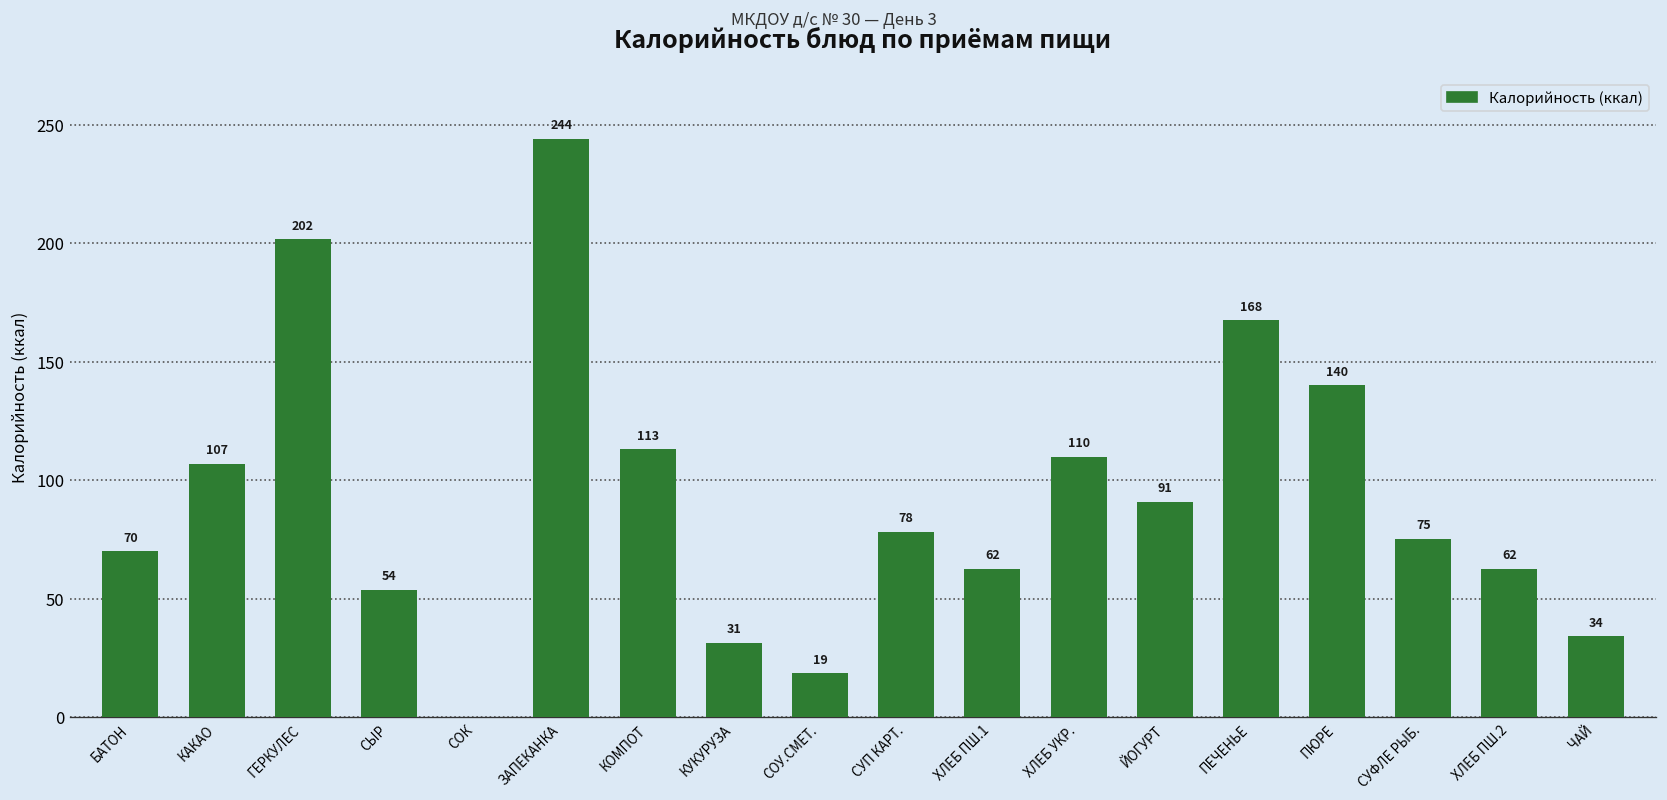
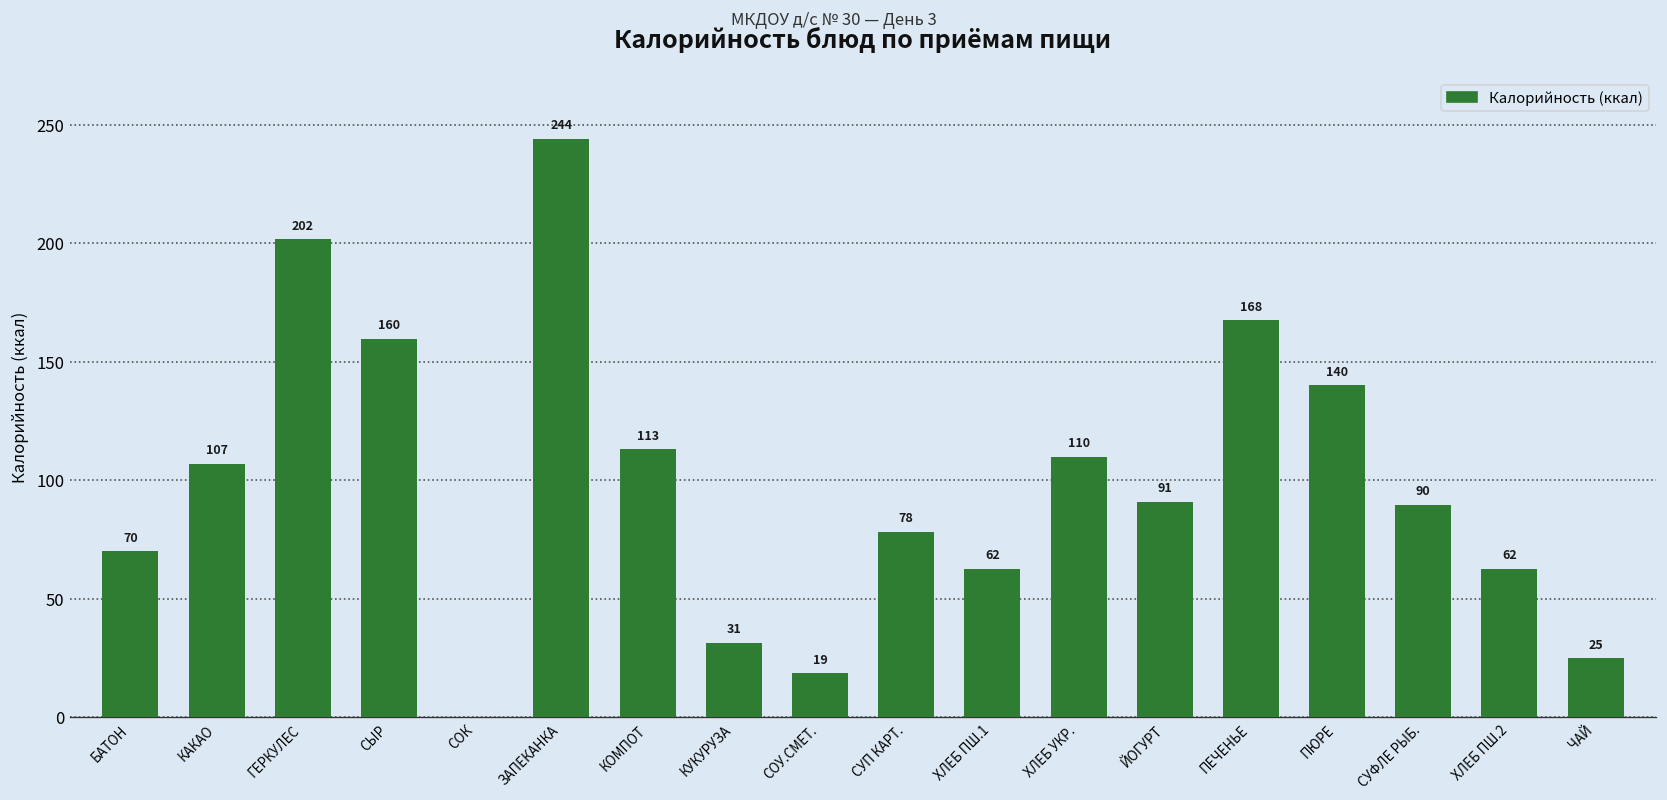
СЫР: 54 -> 160
СУФЛЕ РЫБ.: 75 -> 90
ЧАЙ: 34 -> 25
